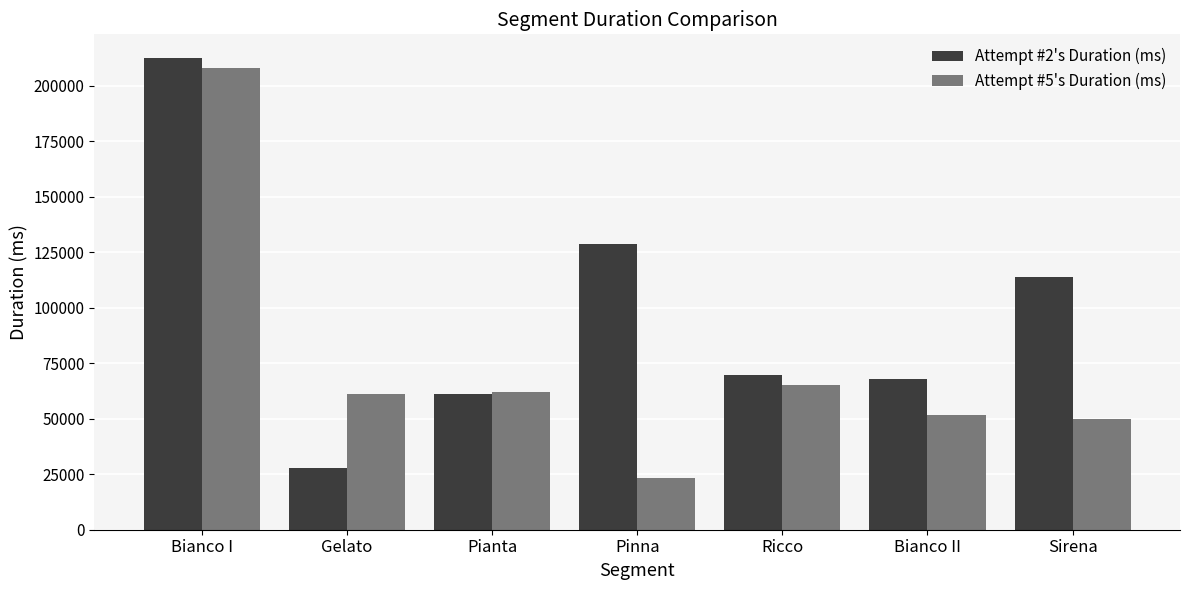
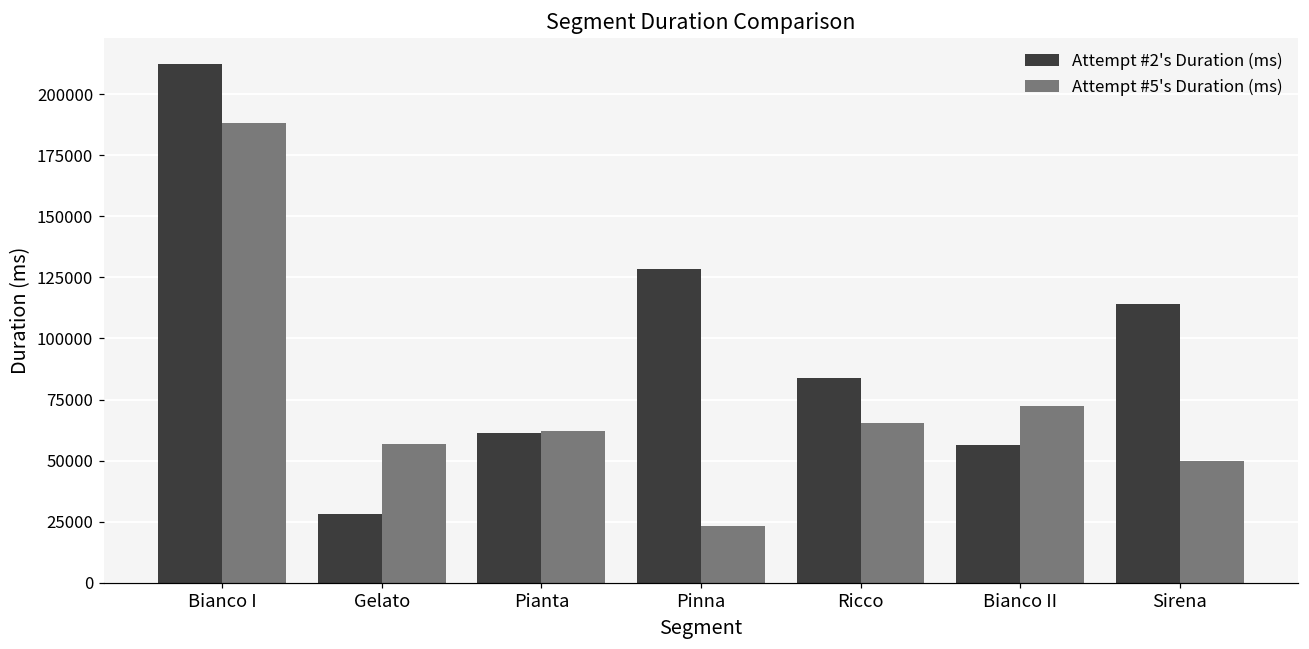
Attempt #5's Duration (ms), Bianco I: 208000 -> 188000
Attempt #5's Duration (ms), Gelato: 61000 -> 57000
Attempt #2's Duration (ms), Ricco: 70000 -> 84000
Attempt #2's Duration (ms), Bianco II: 68000 -> 56000
Attempt #5's Duration (ms), Bianco II: 52000 -> 73000
